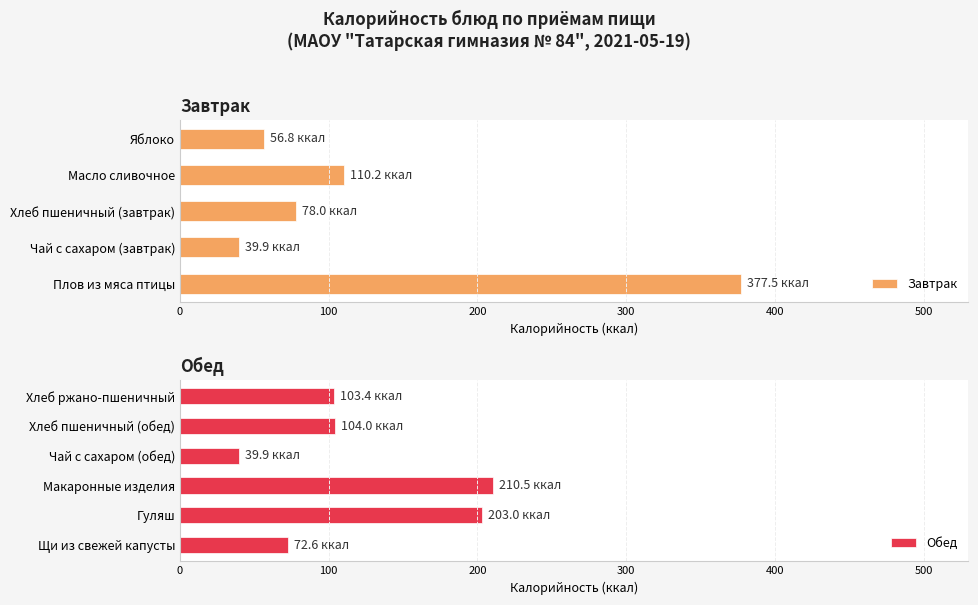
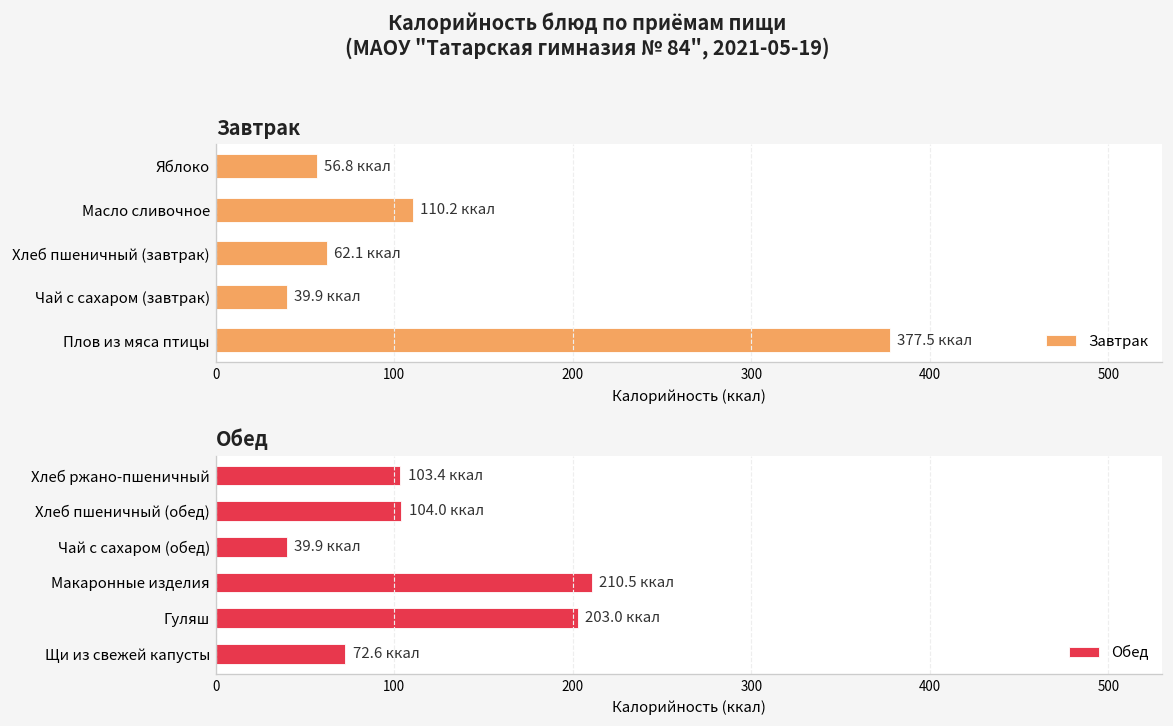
Завтрак, Хлеб пшеничный (завтрак): 78.0 -> 62.1
